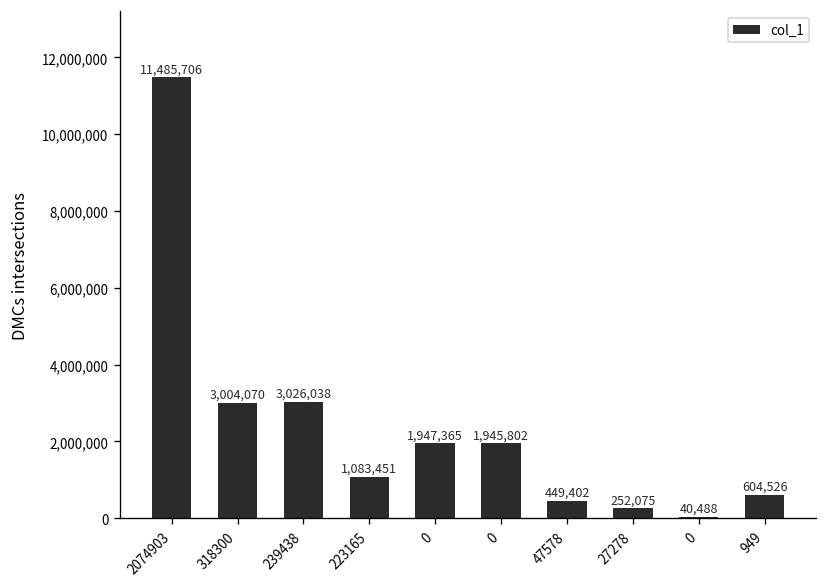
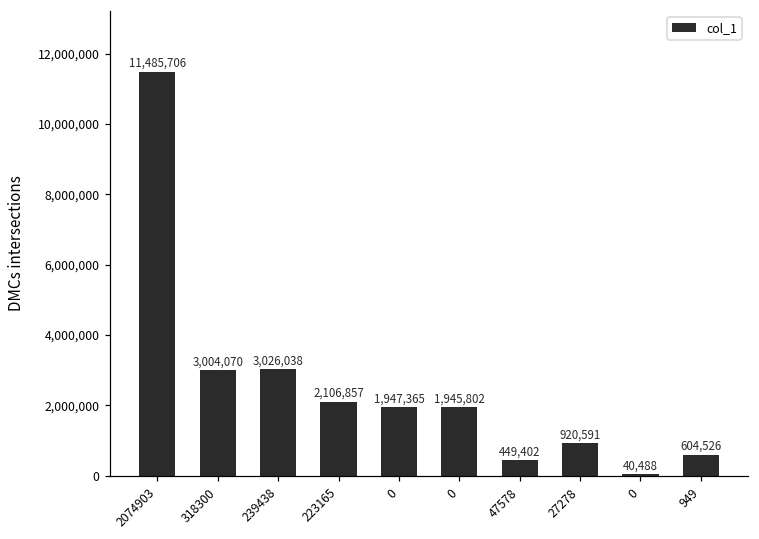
223165: 1,083,451 -> 2,106,857
27278: 252,075 -> 920,591
